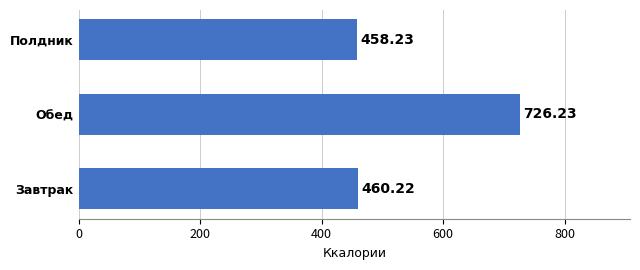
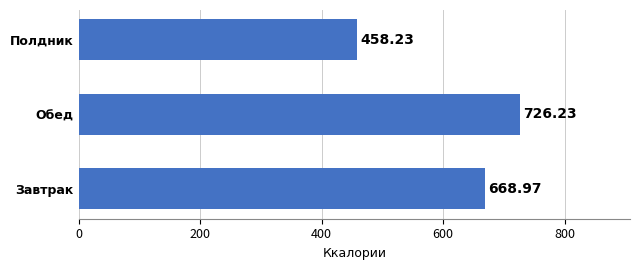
Завтрак: 460.22 -> 668.97
